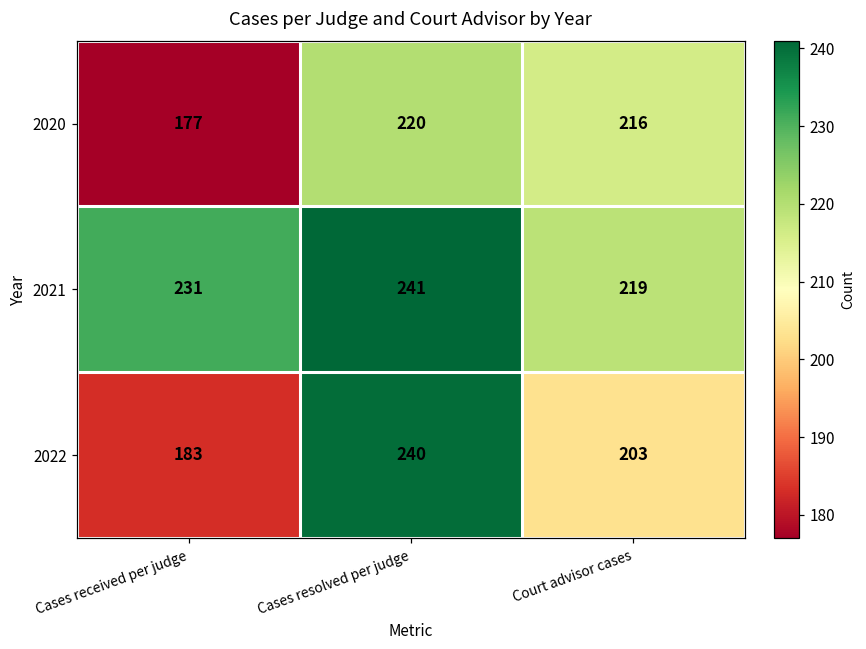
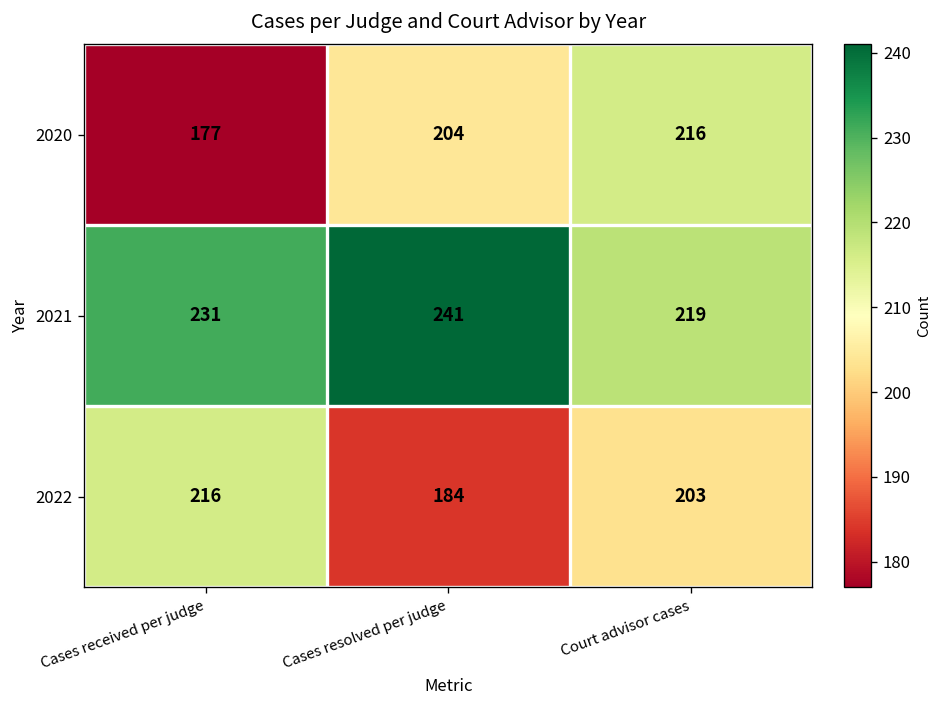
2020, Cases resolved per judge: 220 -> 204
2022, Cases received per judge: 183 -> 216
2022, Cases resolved per judge: 240 -> 184
